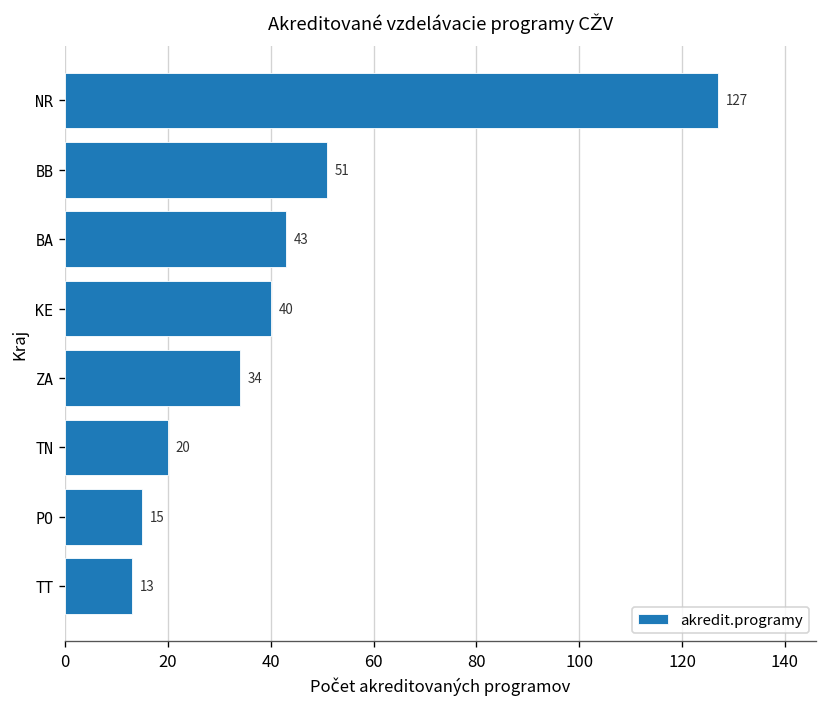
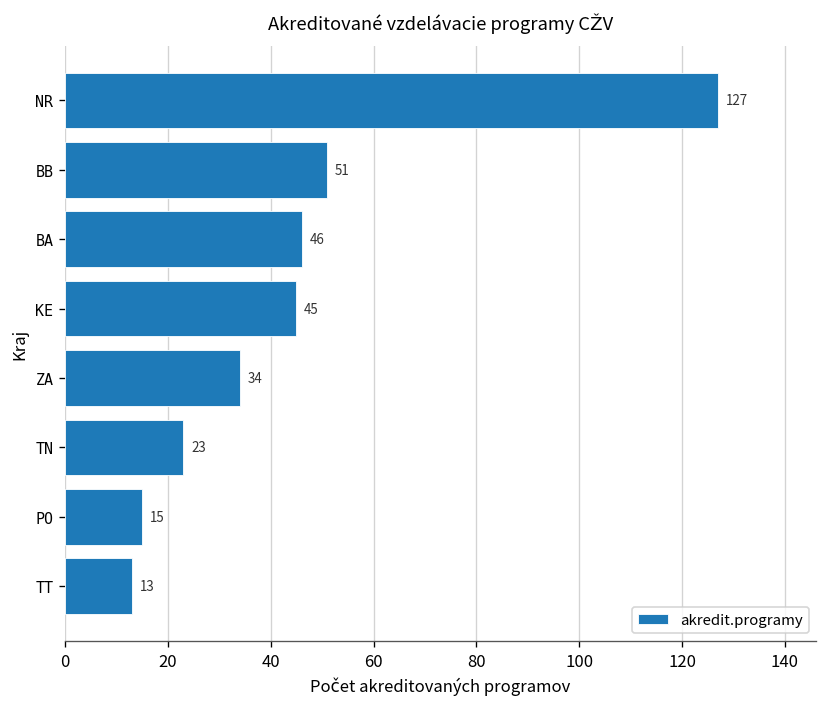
BA: 43 -> 46
KE: 40 -> 45
TN: 20 -> 23
